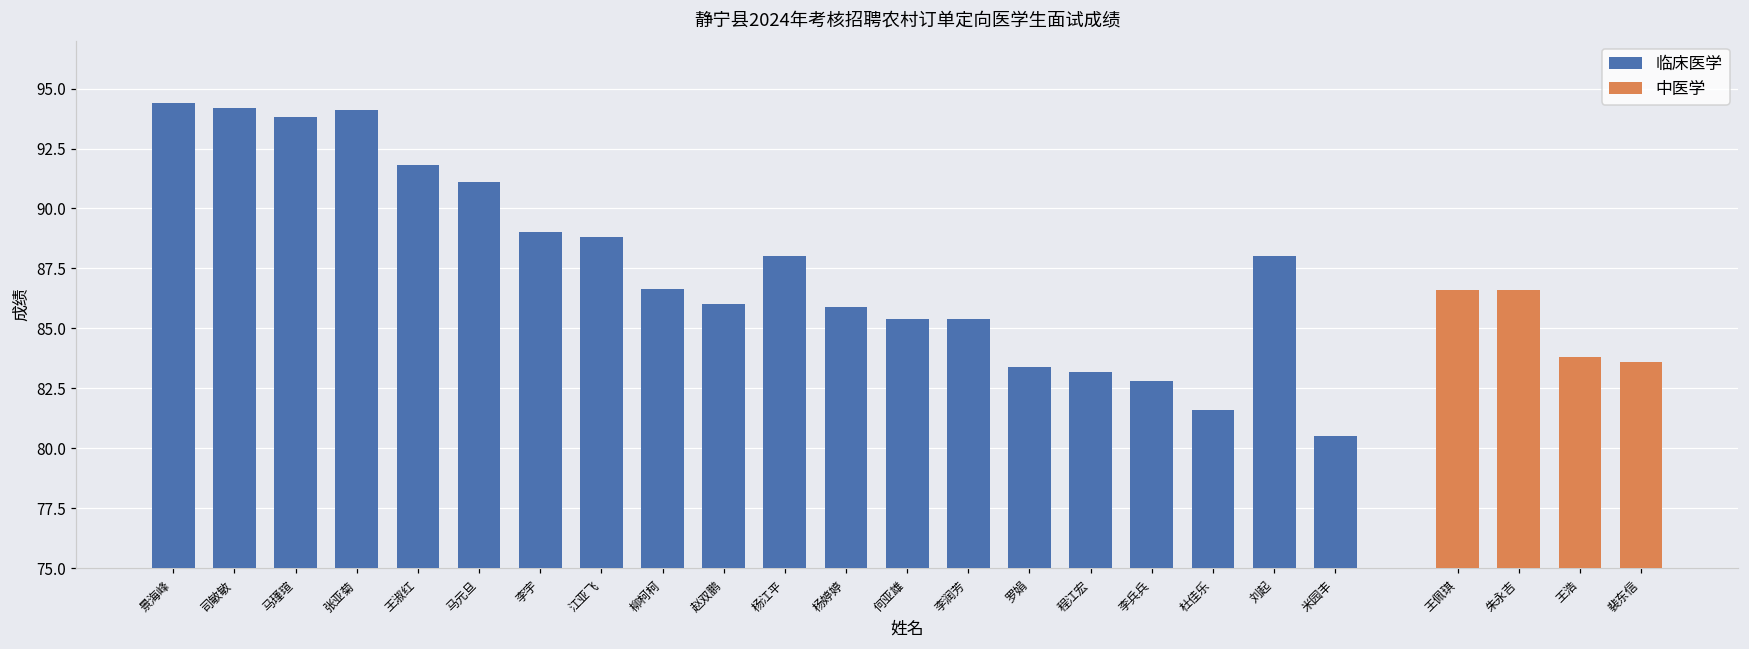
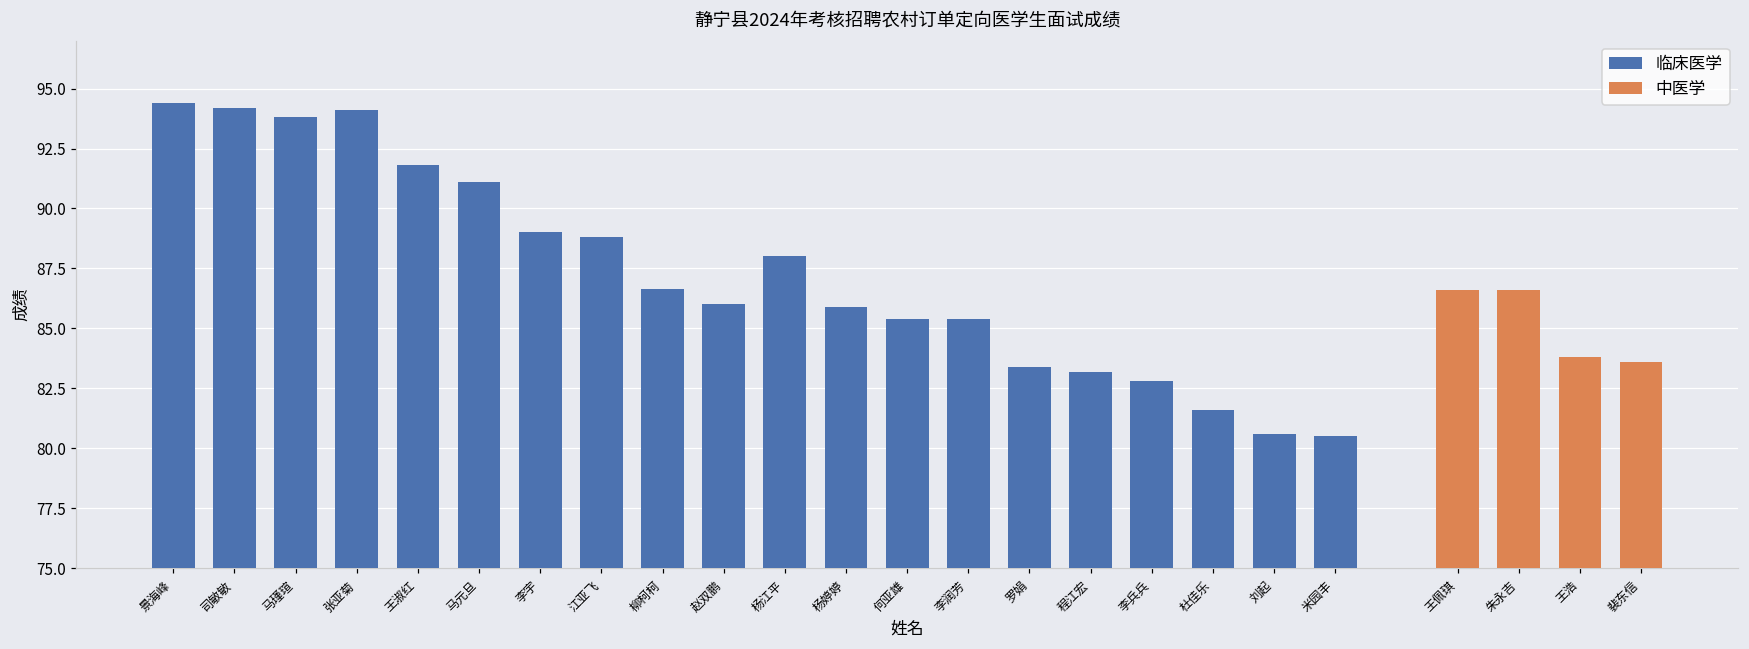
临床医学, 刘起: 88.0 -> 80.6
